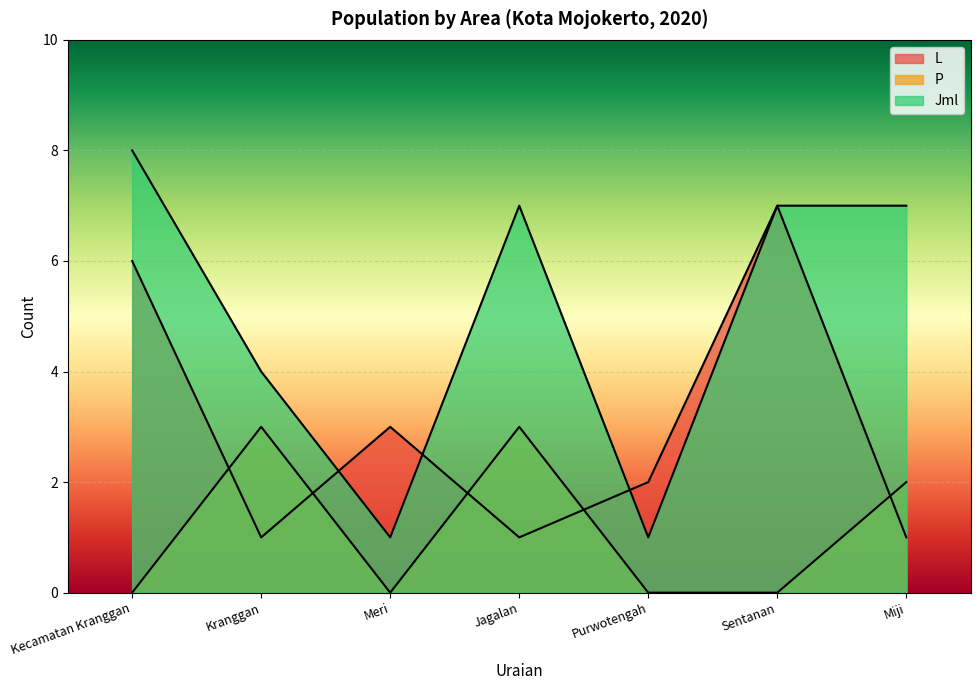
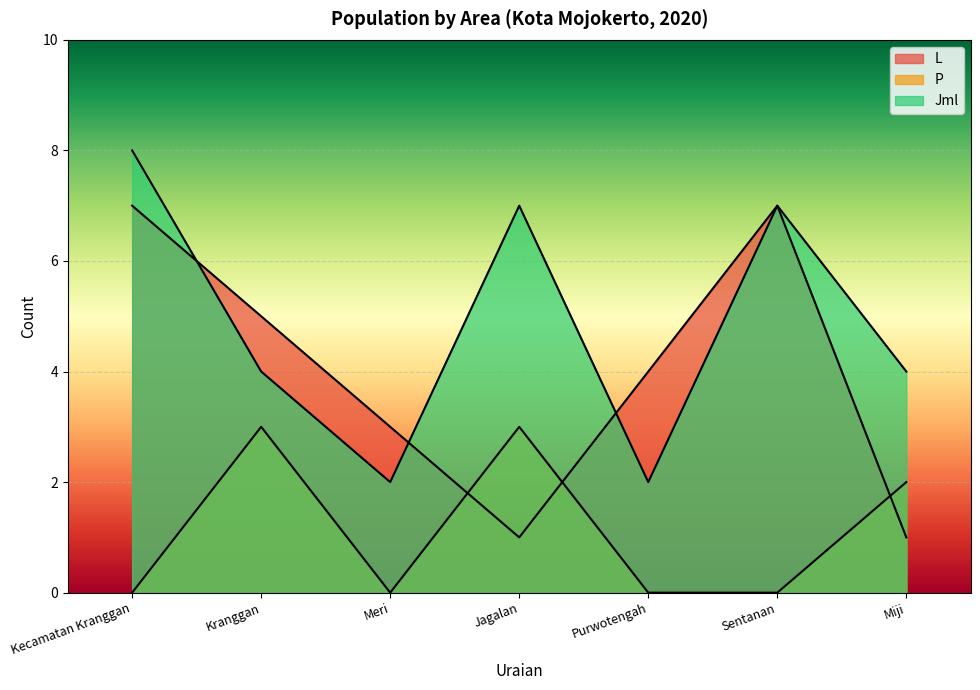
L, Kecamatan Kranggan: 6 -> 7
L, Kranggan: 1 -> 5
Jml, Meri: 1 -> 2
L, Purwotengah: 2 -> 4
Jml, Purwotengah: 1 -> 2
Jml, Miji: 7 -> 4
